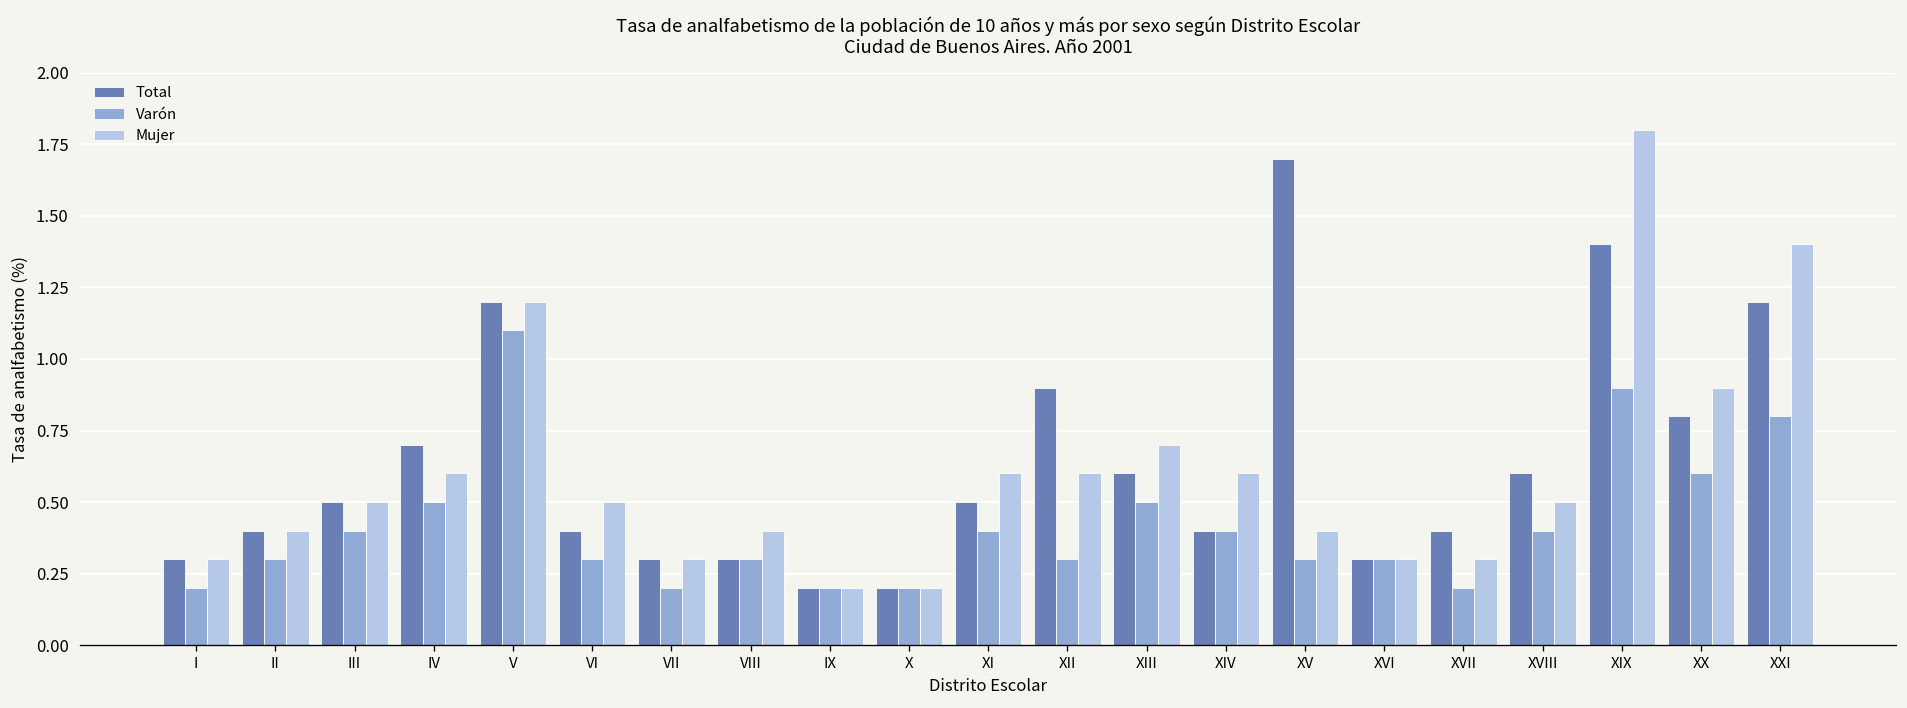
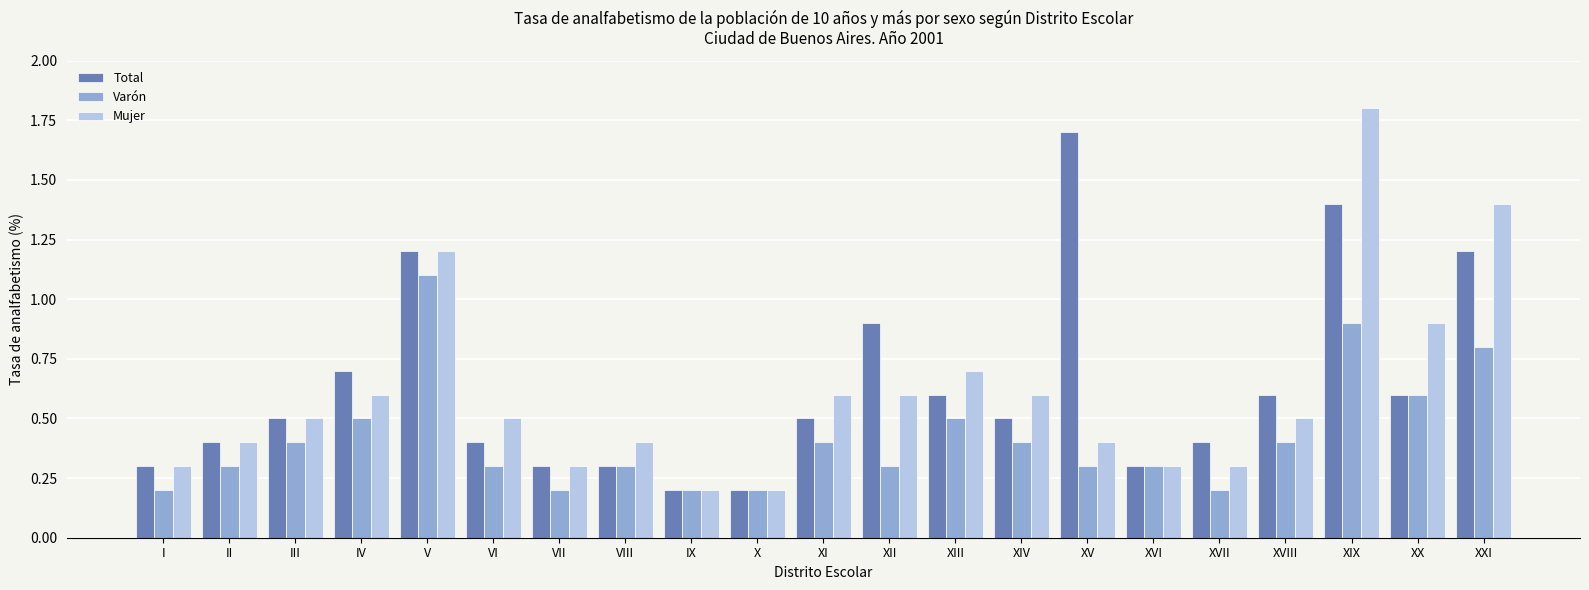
Total, XIV: 0.4 -> 0.5
Total, XX: 0.8 -> 0.6
